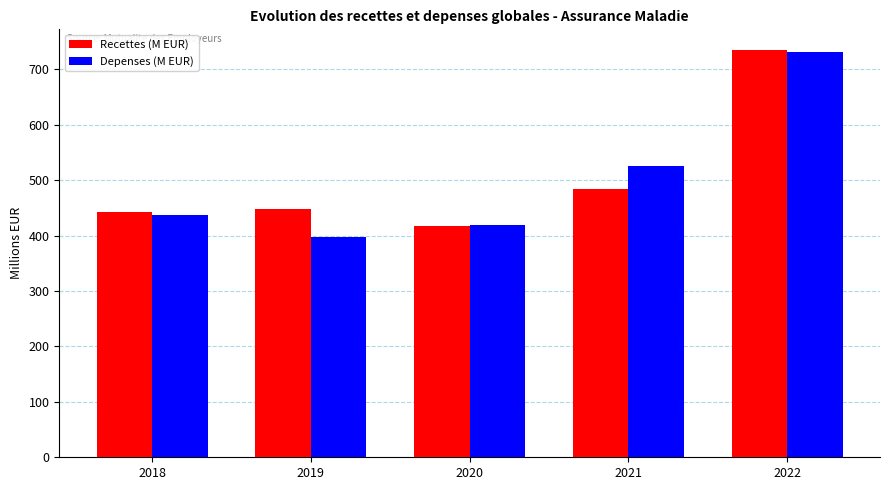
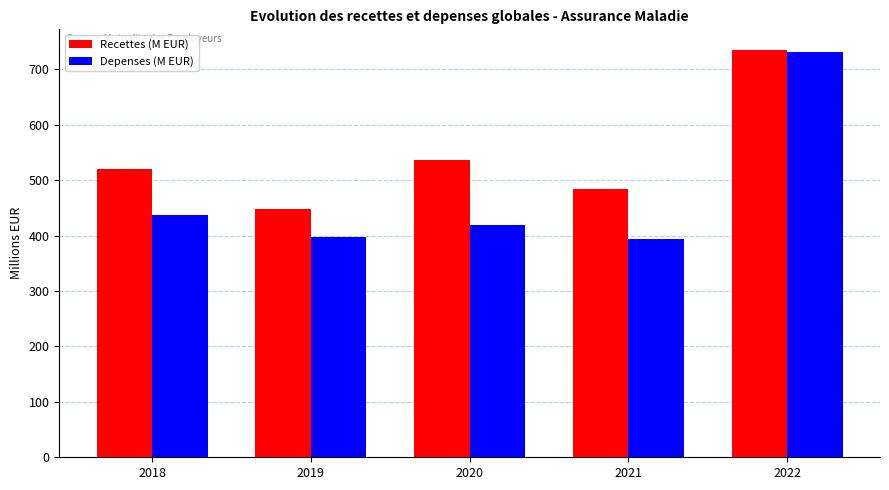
Recettes (M EUR), 2018: 440 -> 520
Recettes (M EUR), 2020: 420 -> 540
Depenses (M EUR), 2021: 530 -> 390
